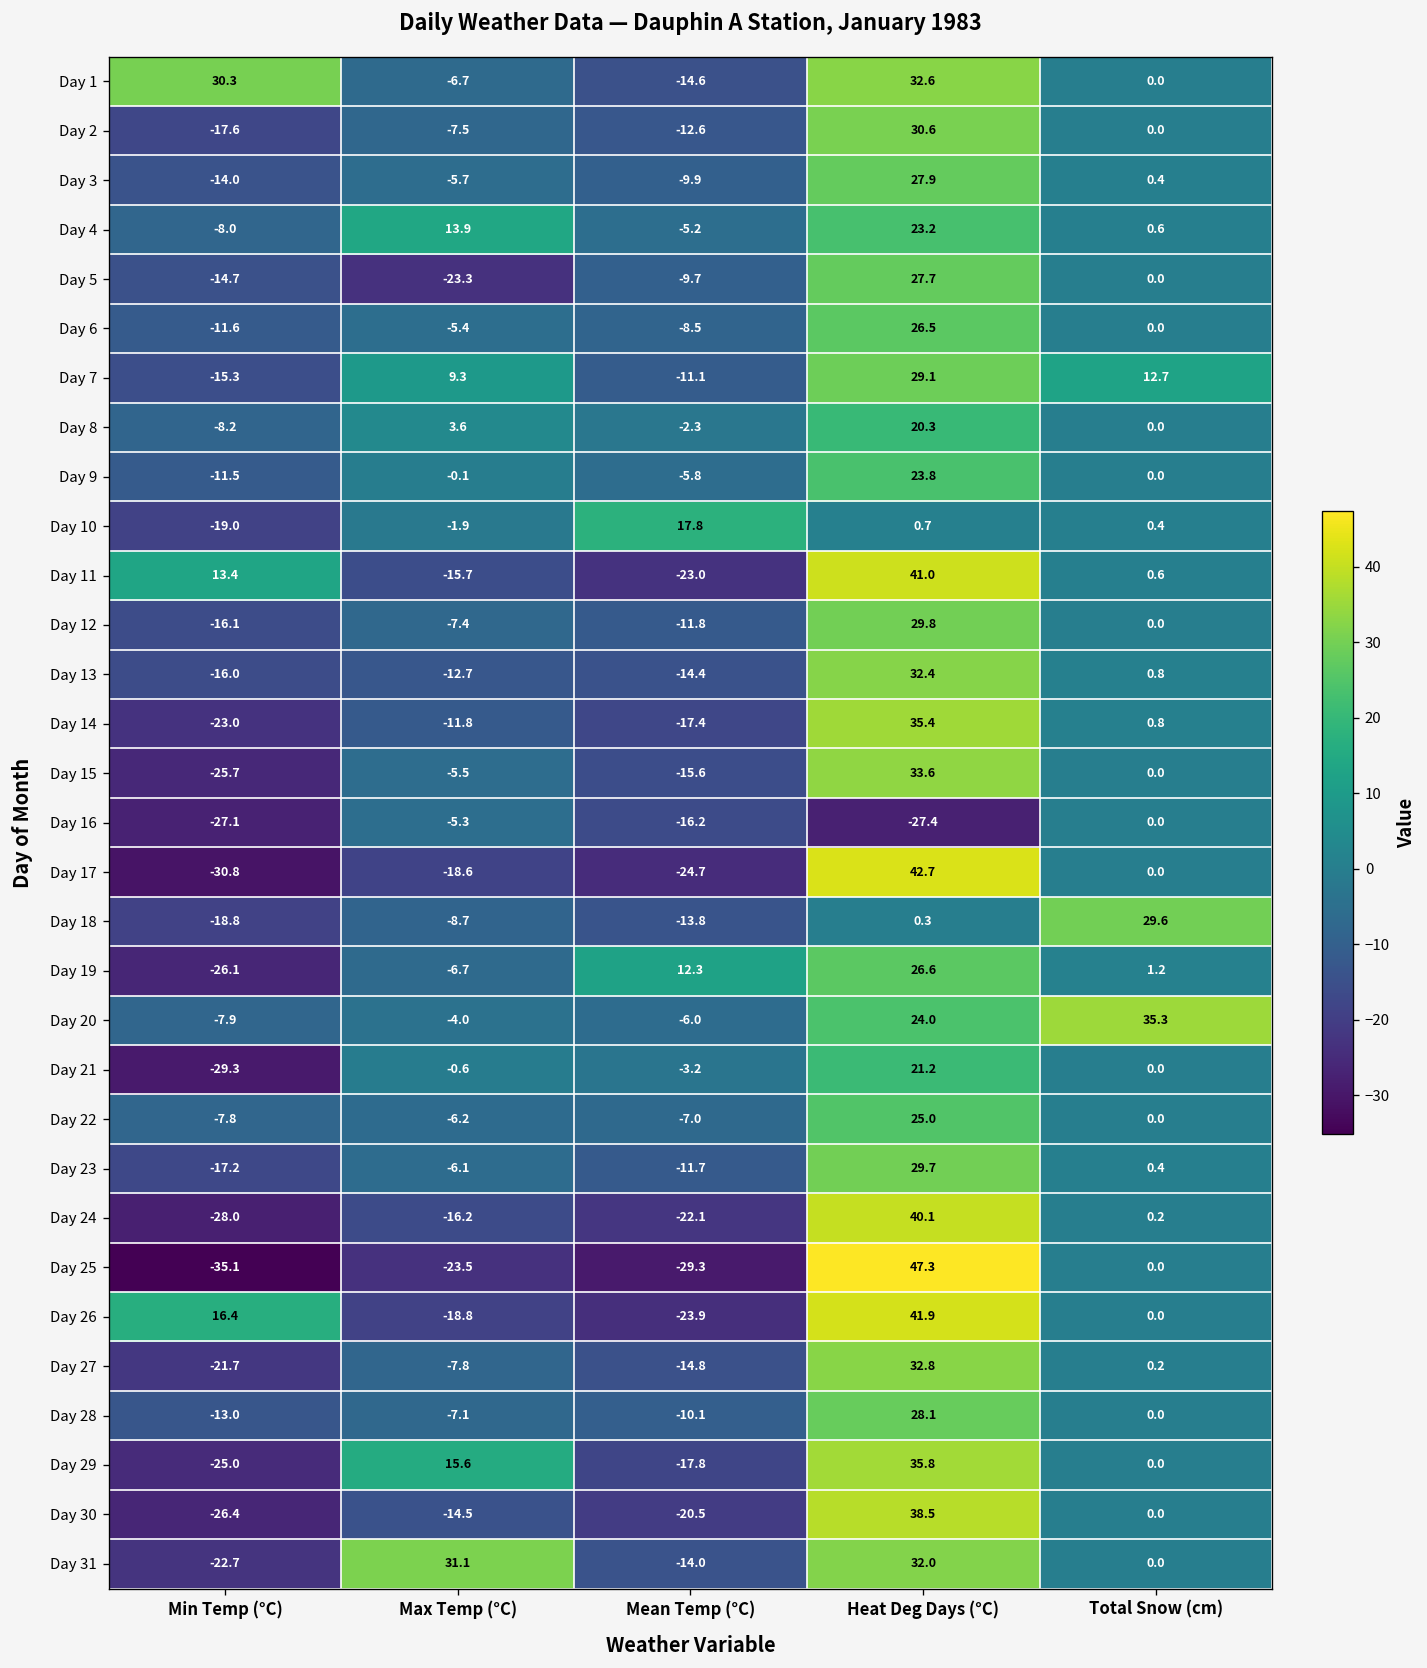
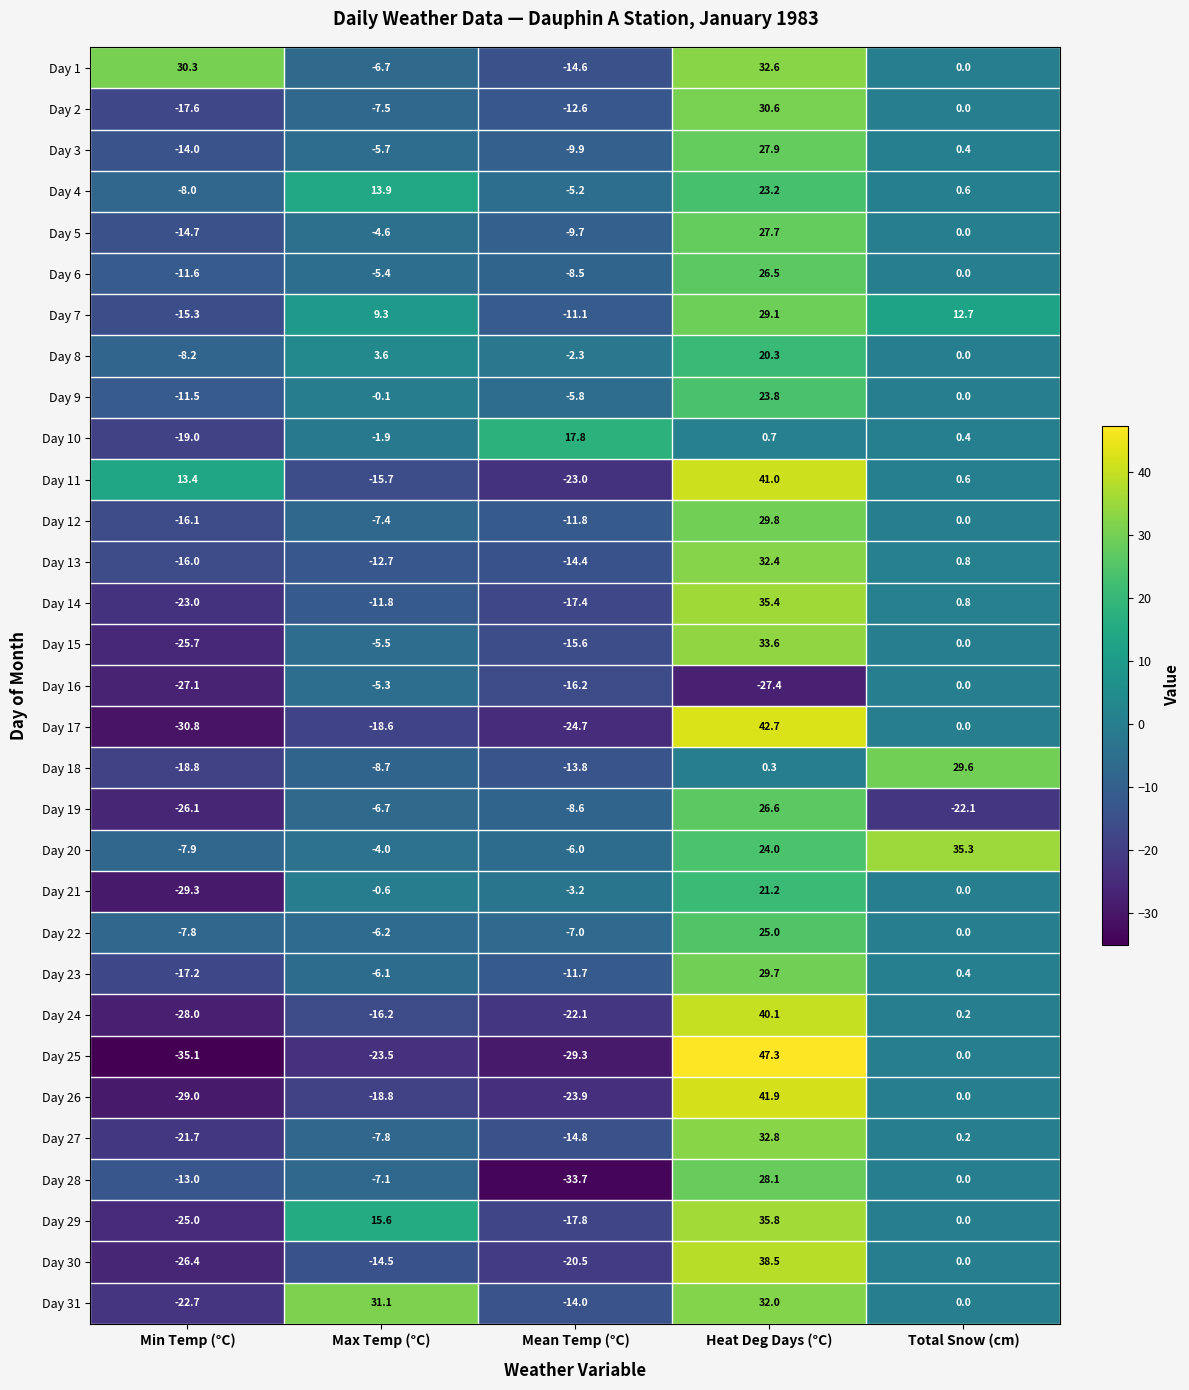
Day 5, Max Temp (°C): -23.3 -> -4.6
Day 19, Mean Temp (°C): 12.3 -> -8.6
Day 19, Total Snow (cm): 1.2 -> -22.1
Day 26, Min Temp (°C): 16.4 -> -29.0
Day 28, Mean Temp (°C): -10.1 -> -33.7
